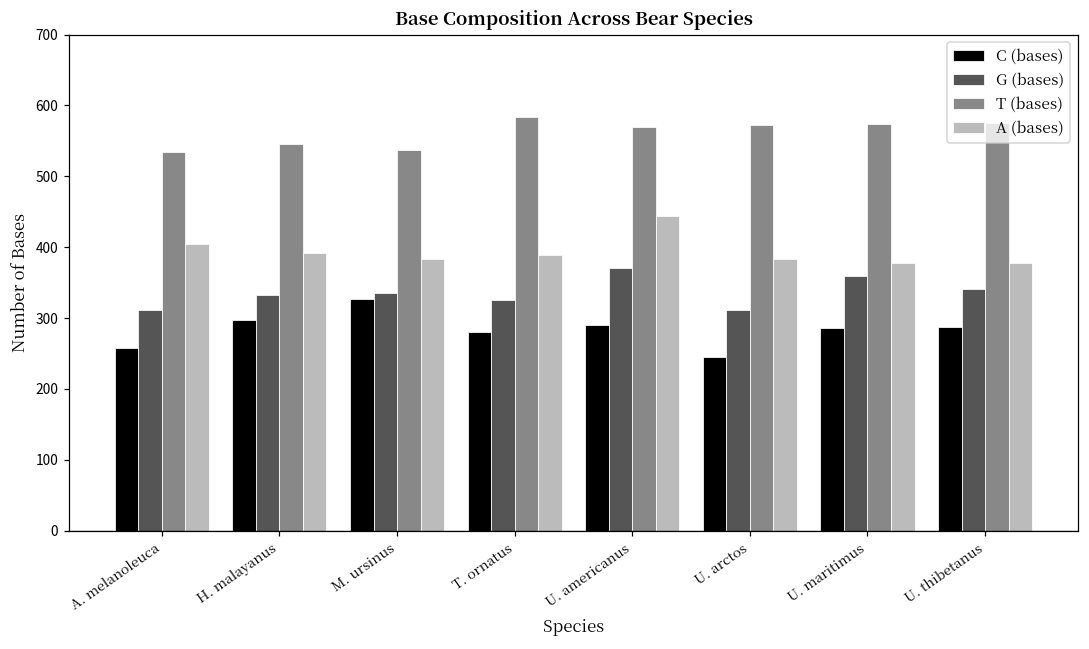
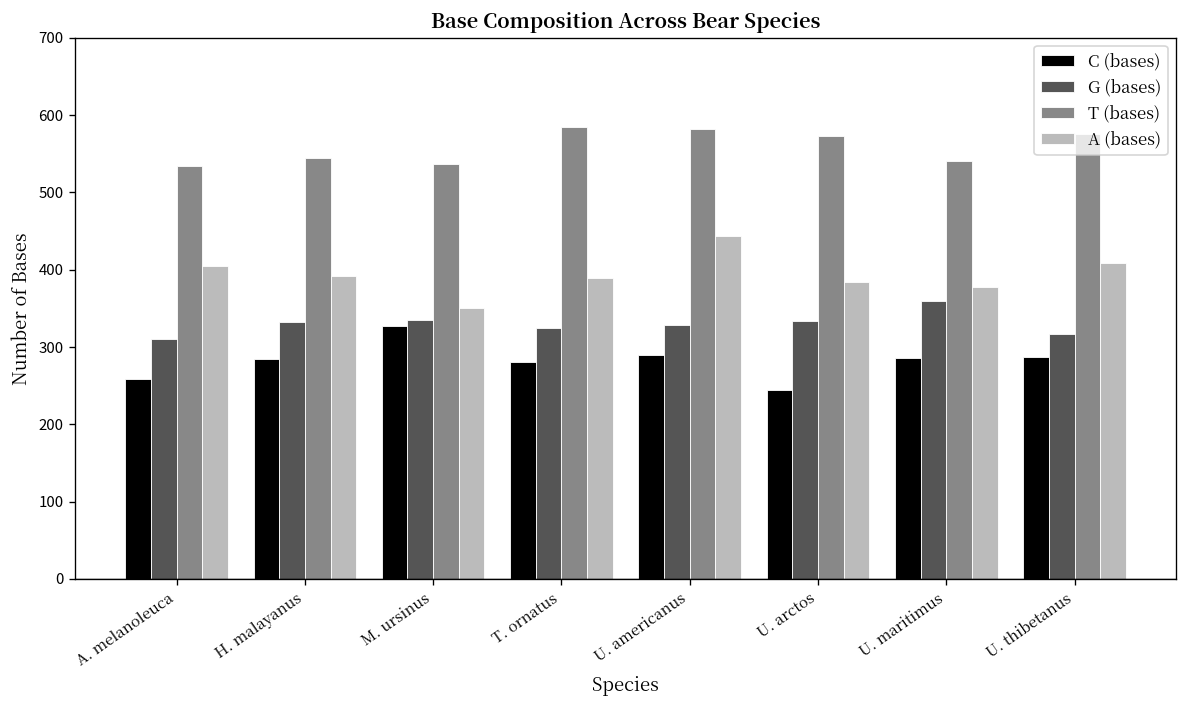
C (bases), H. malayanus: 300 -> 290
A (bases), M. ursinus: 380 -> 350
G (bases), U. americanus: 370 -> 330
T (bases), U. americanus: 570 -> 580
G (bases), U. arctos: 310 -> 330
T (bases), U. maritimus: 570 -> 540
G (bases), U. thibetanus: 340 -> 320
A (bases), U. thibetanus: 380 -> 410
